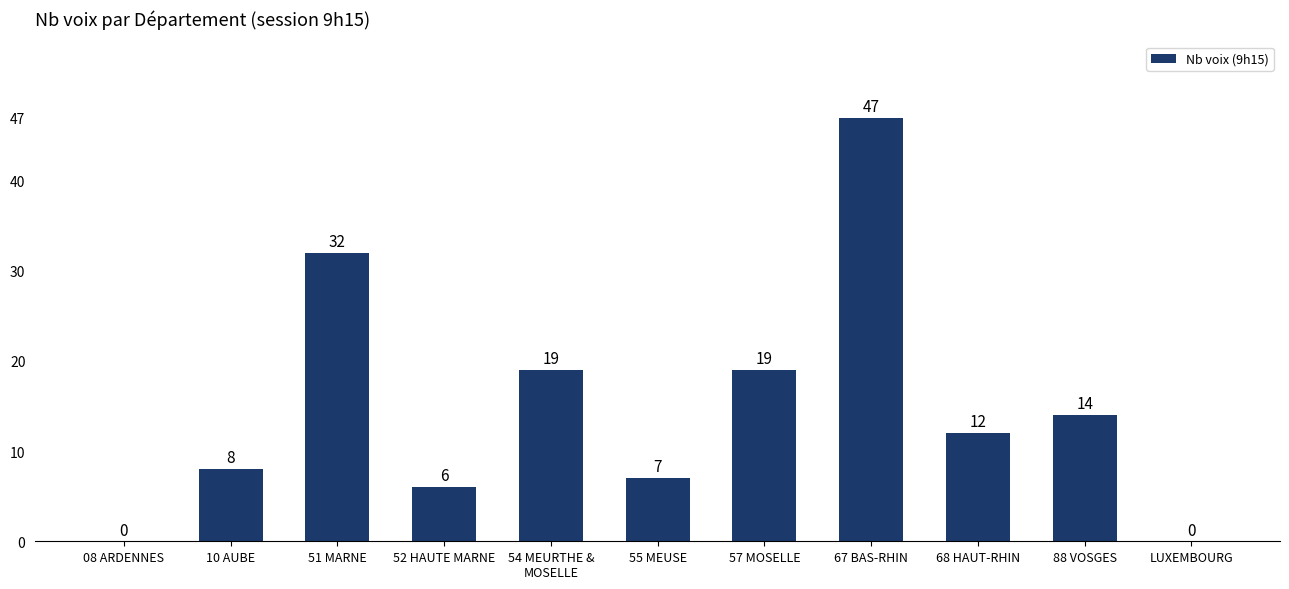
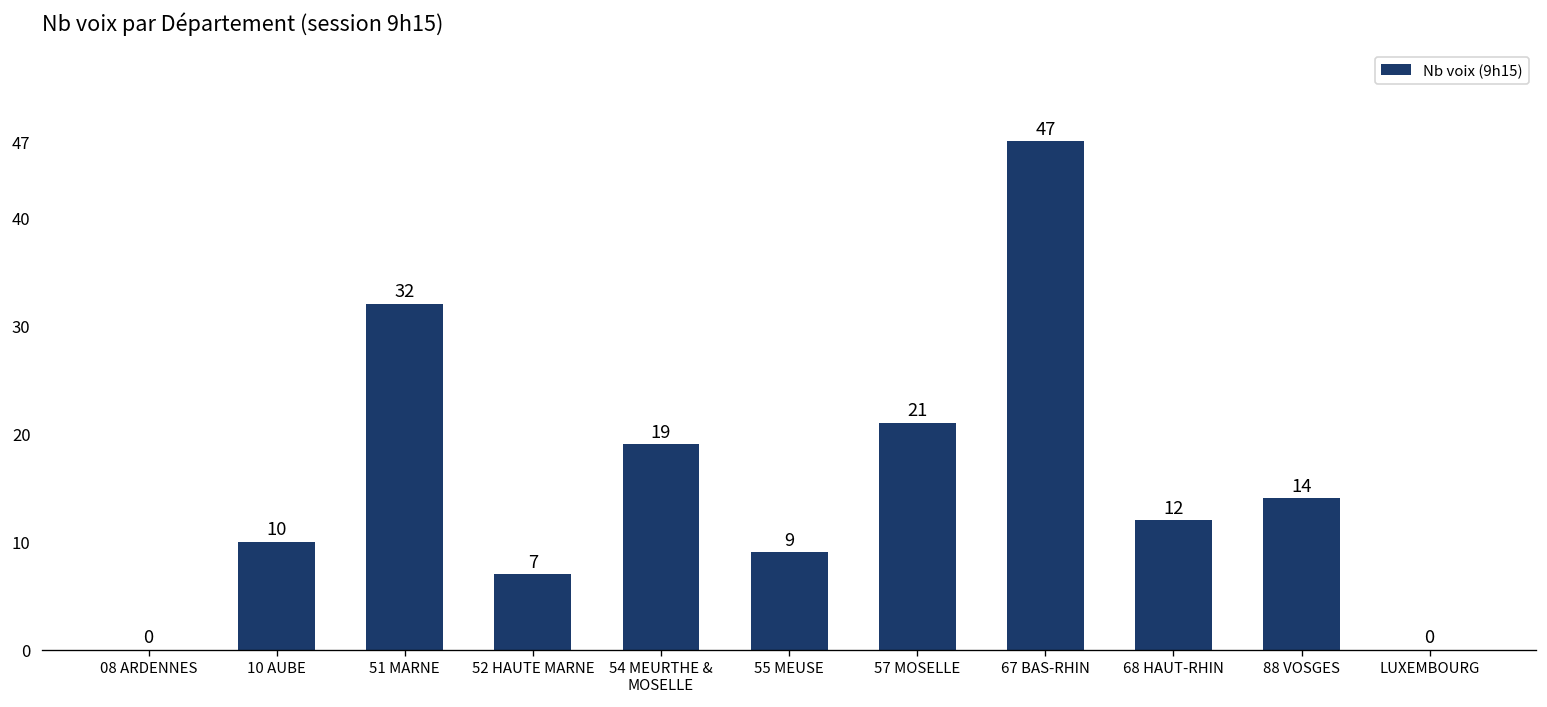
10 AUBE: 8 -> 10
52 HAUTE MARNE: 6 -> 7
55 MEUSE: 7 -> 9
57 MOSELLE: 19 -> 21
